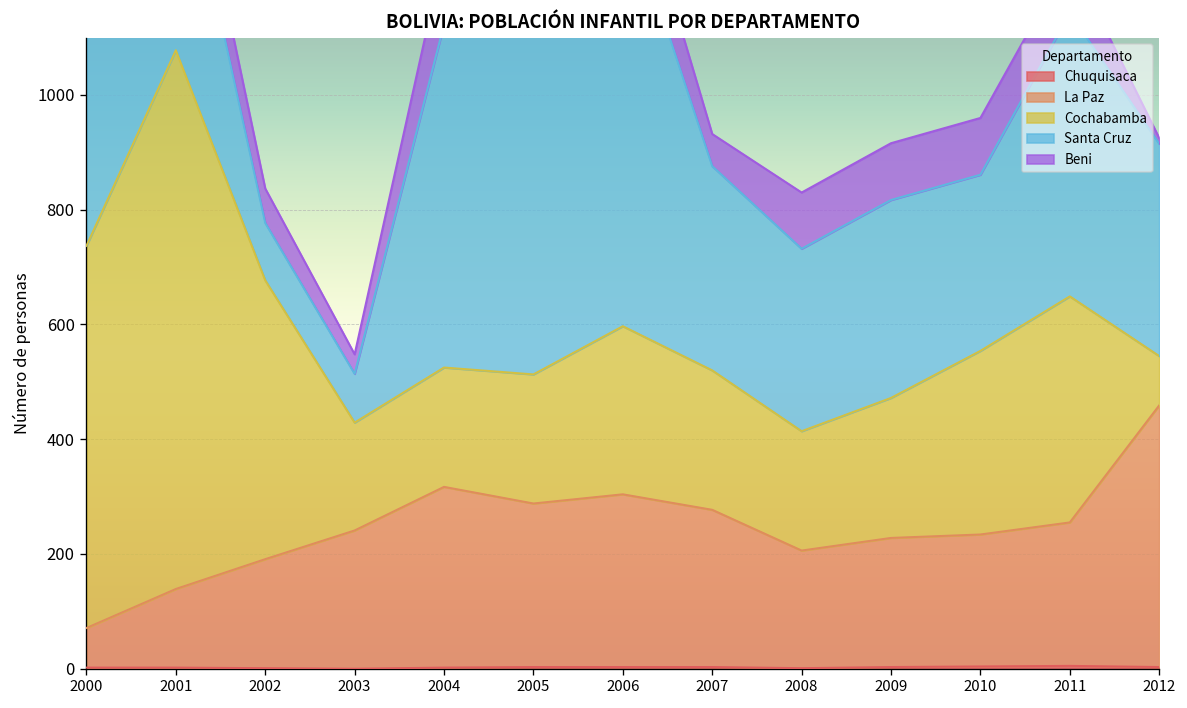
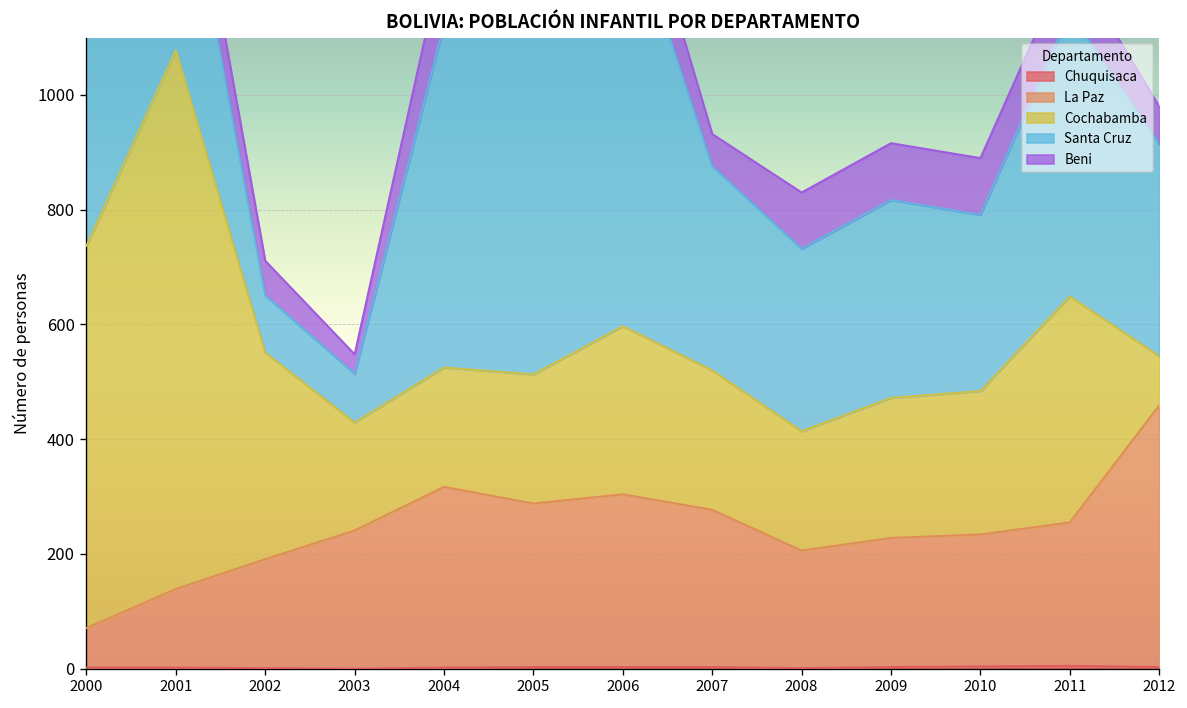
Cochabamba, 2002: 490 -> 360
Cochabamba, 2010: 320 -> 250
Beni, 2012: 10 -> 70
